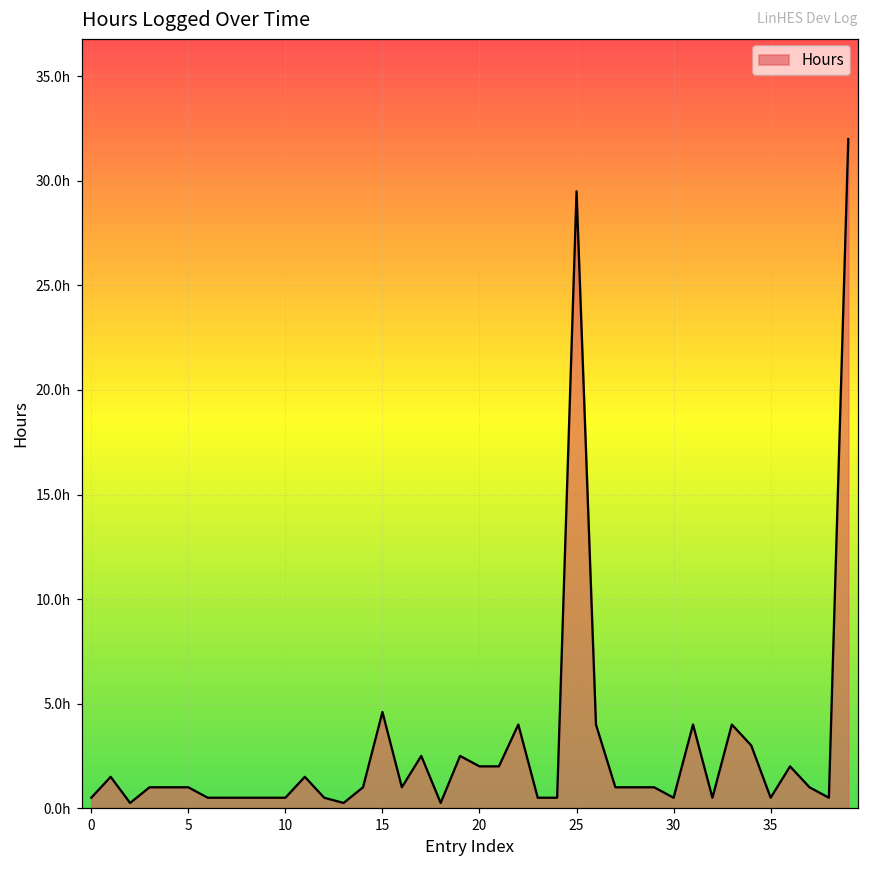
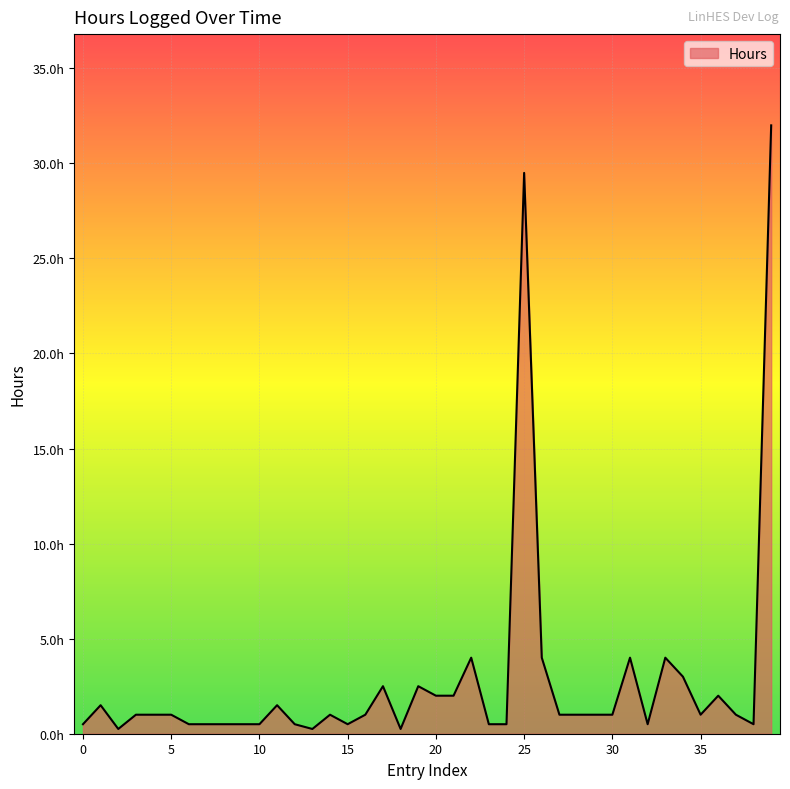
15: 4.6h -> 0.5h
30: 0.5h -> 1.0h
35: 0.5h -> 1.0h
